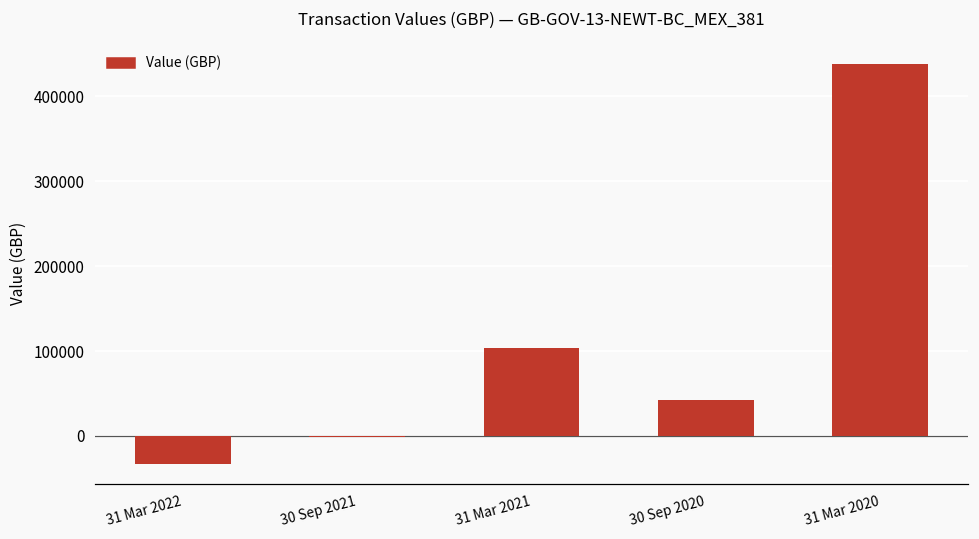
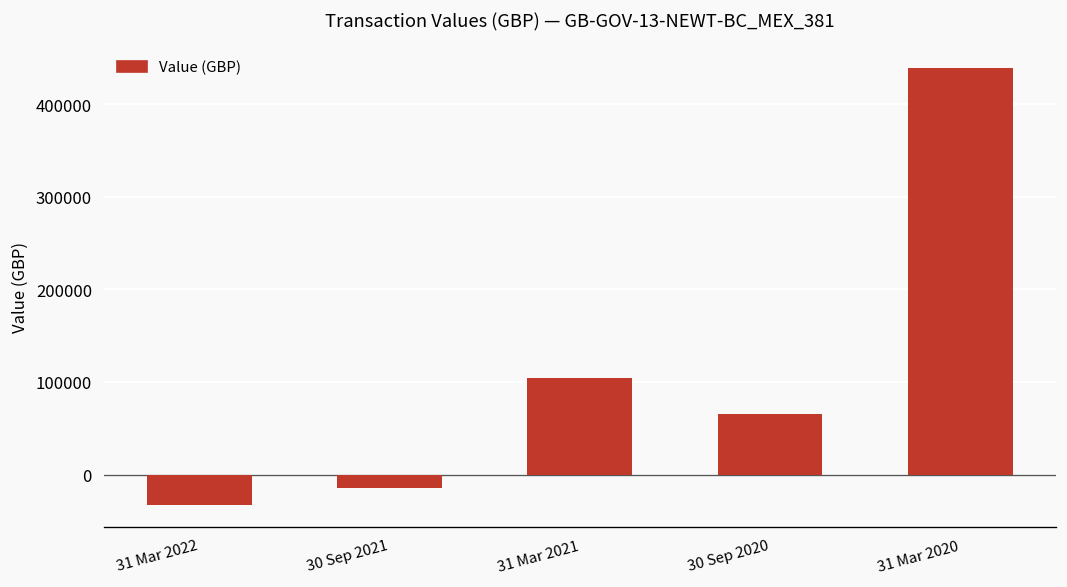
30 Sep 2021: 0 -> -10000
30 Sep 2020: 40000 -> 70000
